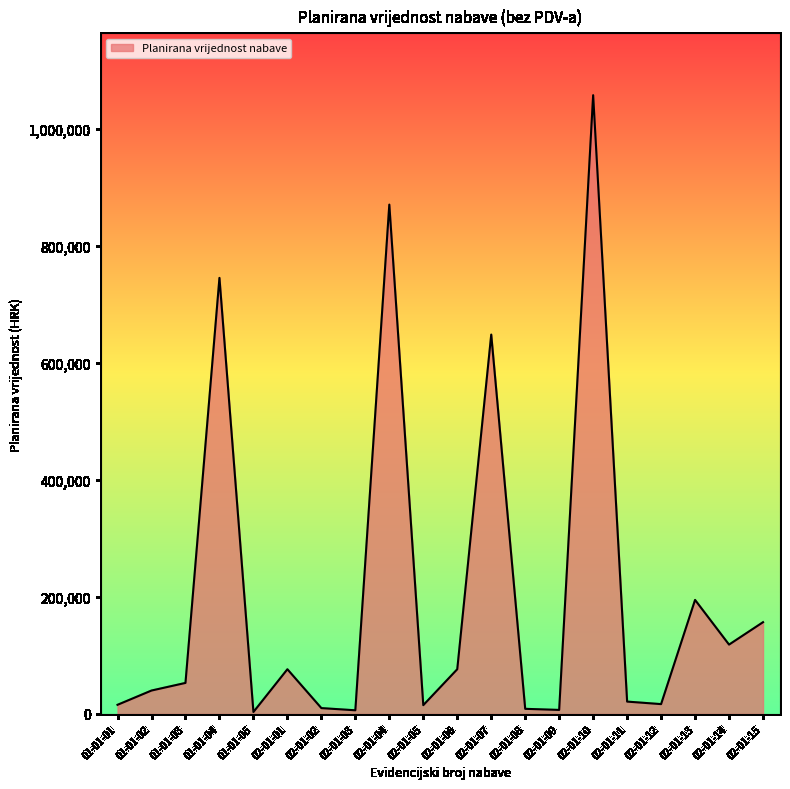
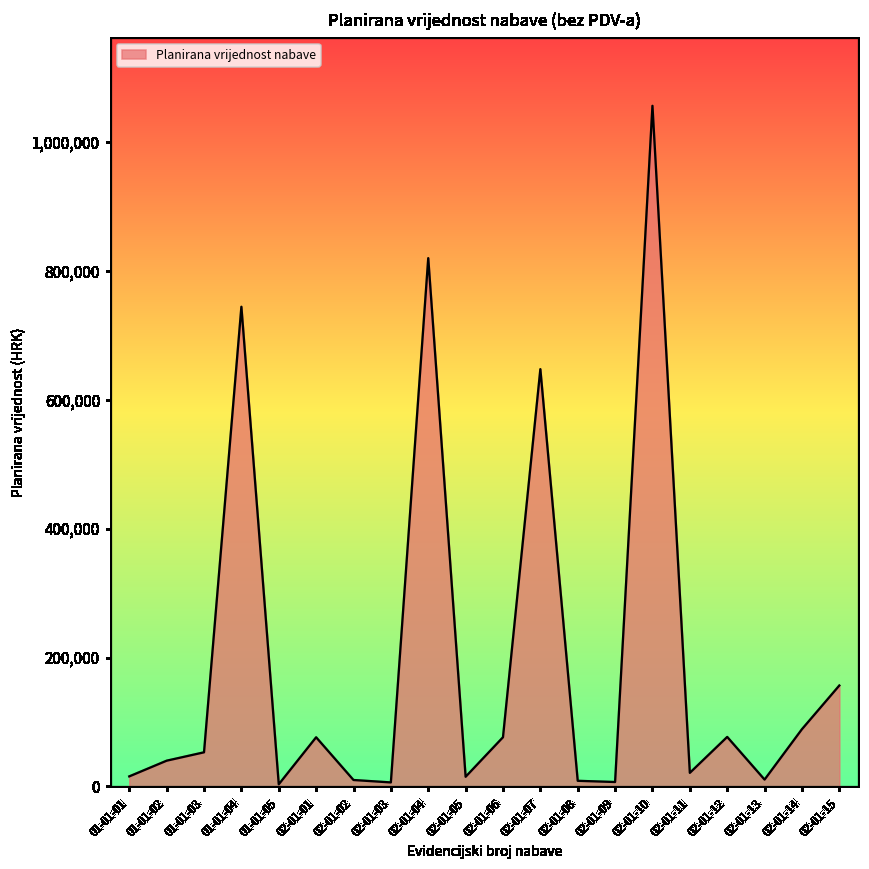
02-01-04: 870,000 -> 820,000
02-01-12: 20,000 -> 80,000
02-01-13: 190,000 -> 10,000
02-01-14: 120,000 -> 90,000
